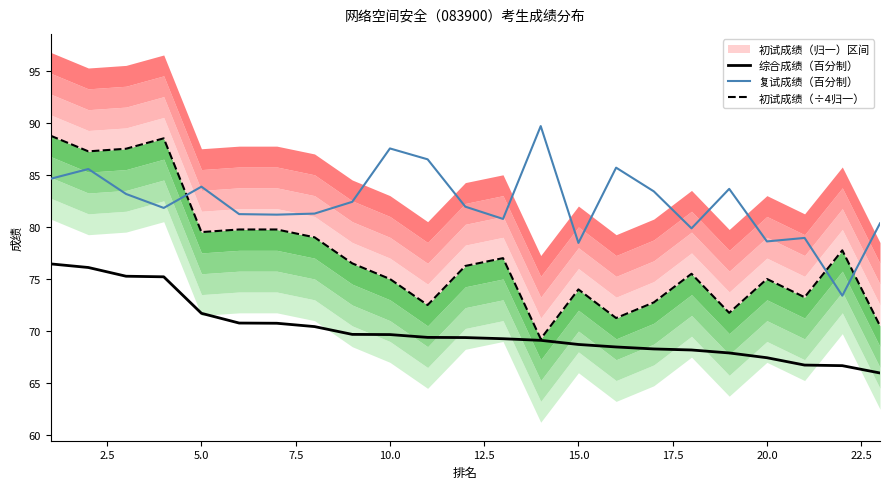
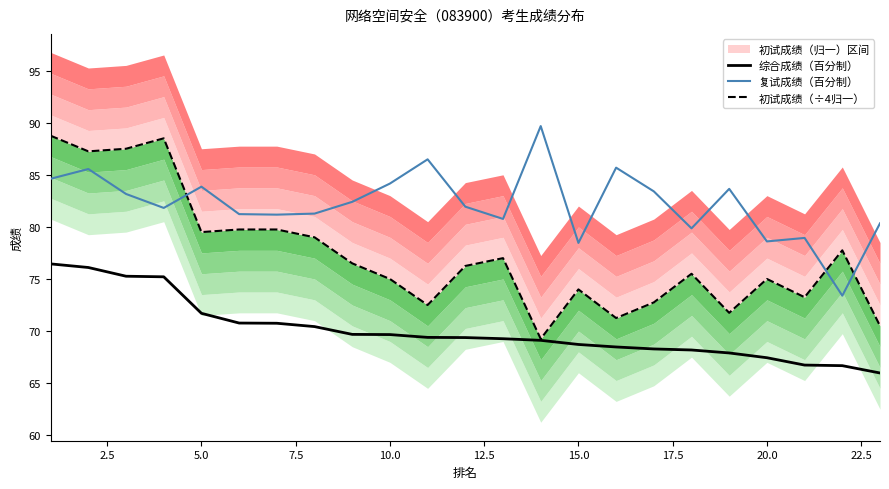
复试成绩（百分制）, 10.0: 87.5 -> 84.2
